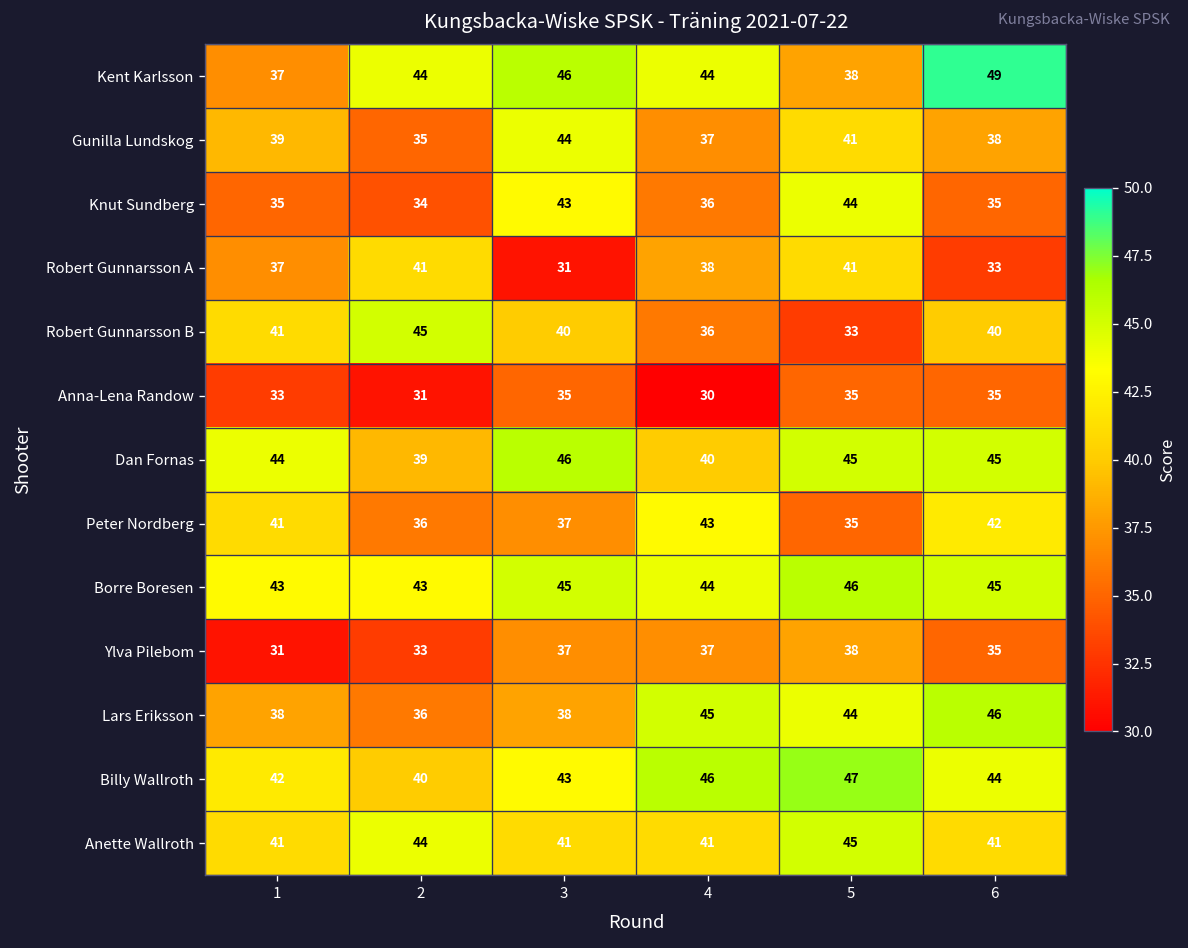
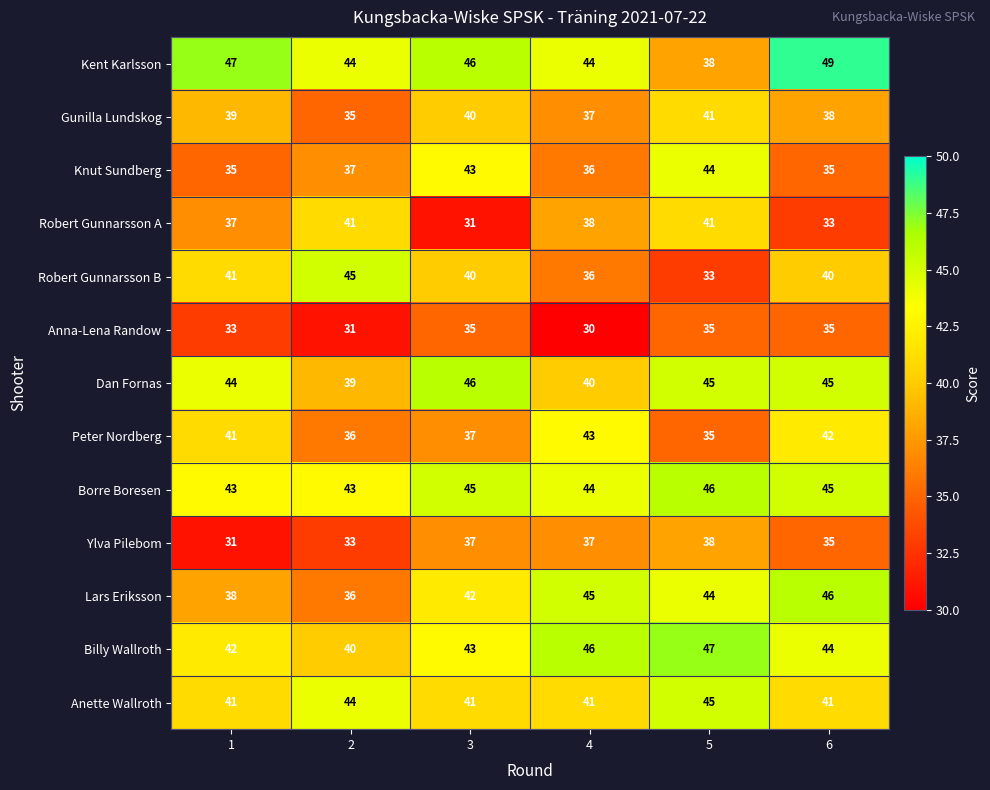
Kent Karlsson, 1: 37 -> 47
Gunilla Lundskog, 3: 44 -> 40
Knut Sundberg, 2: 34 -> 37
Lars Eriksson, 3: 38 -> 42
